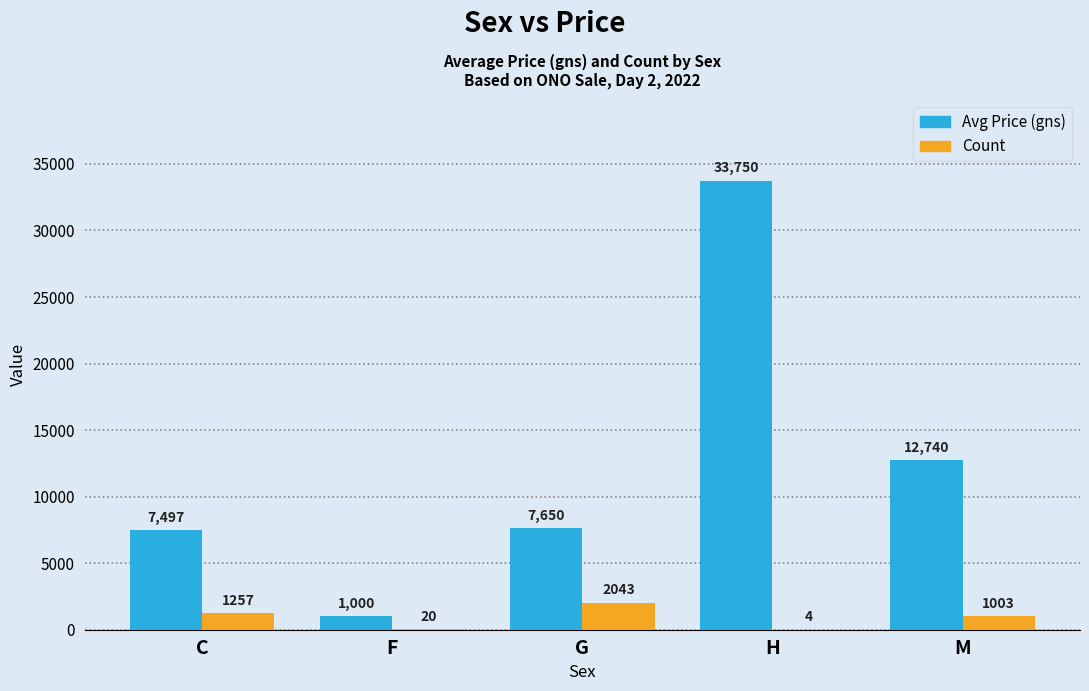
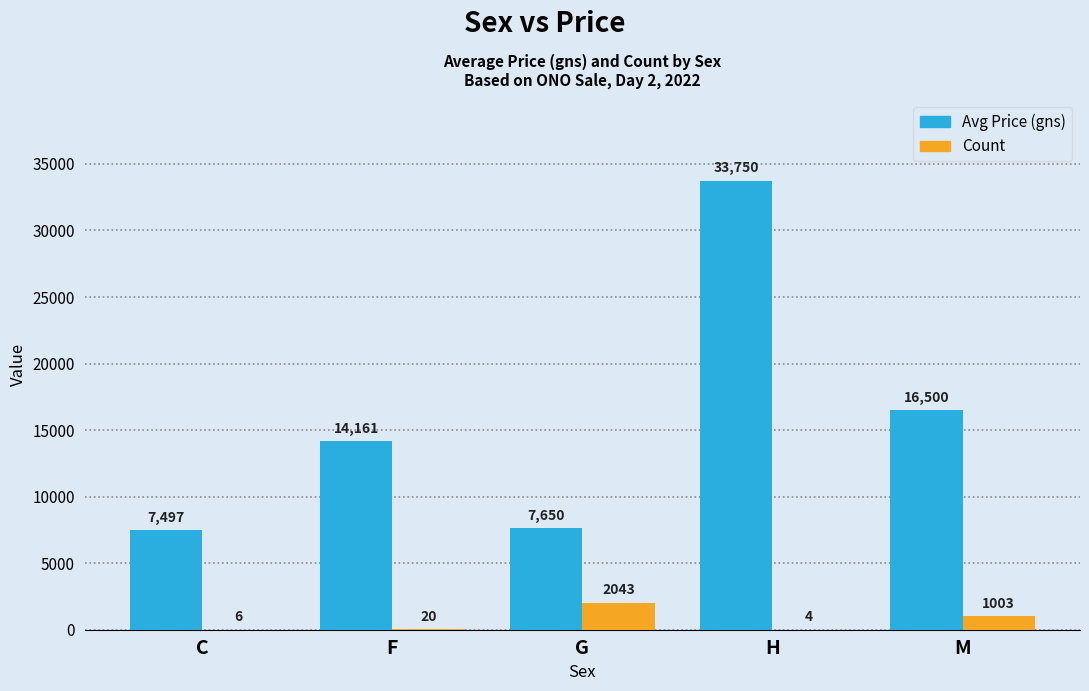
Count, C: 1257 -> 6
Avg Price (gns), F: 1,000 -> 14,161
Avg Price (gns), M: 12,740 -> 16,500
